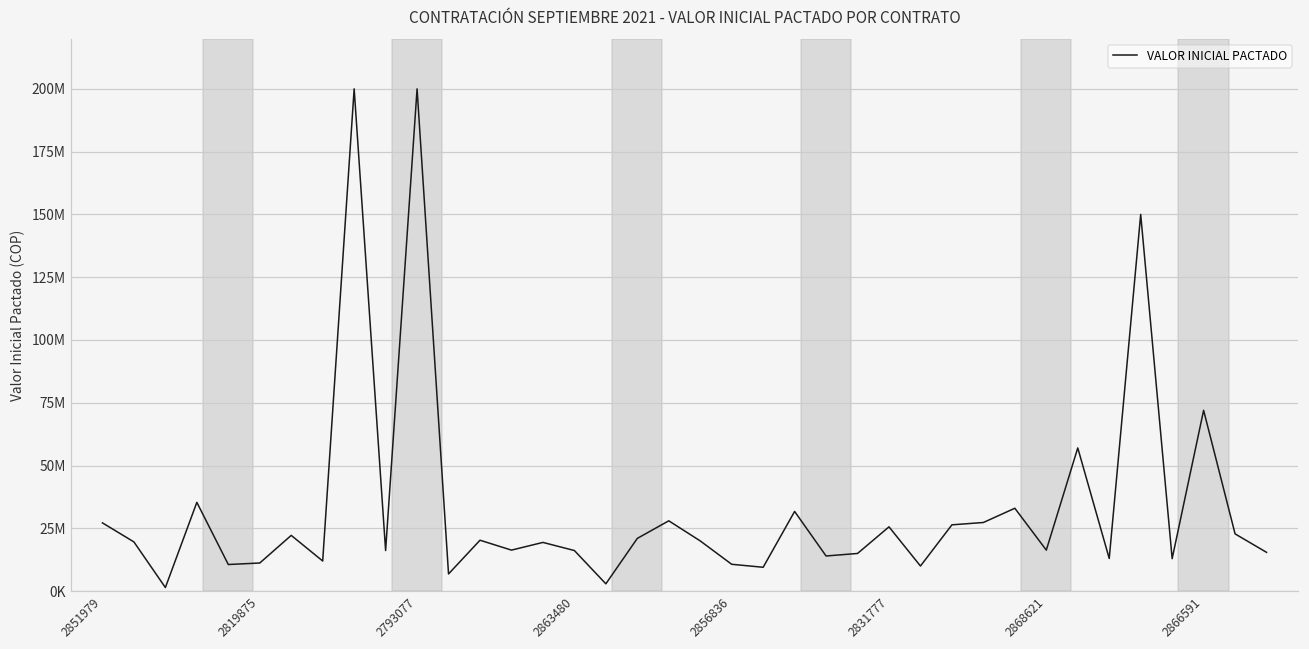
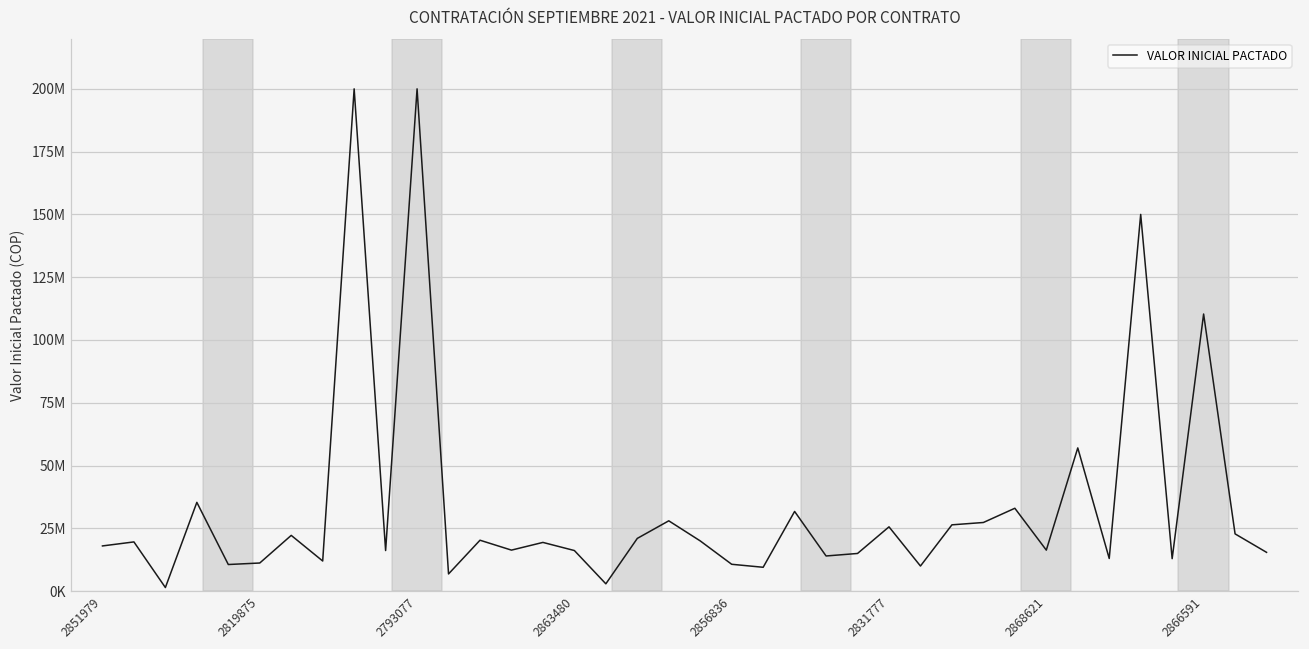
2851979: 27000000 -> 18000000
2866591: 72000000 -> 110000000
